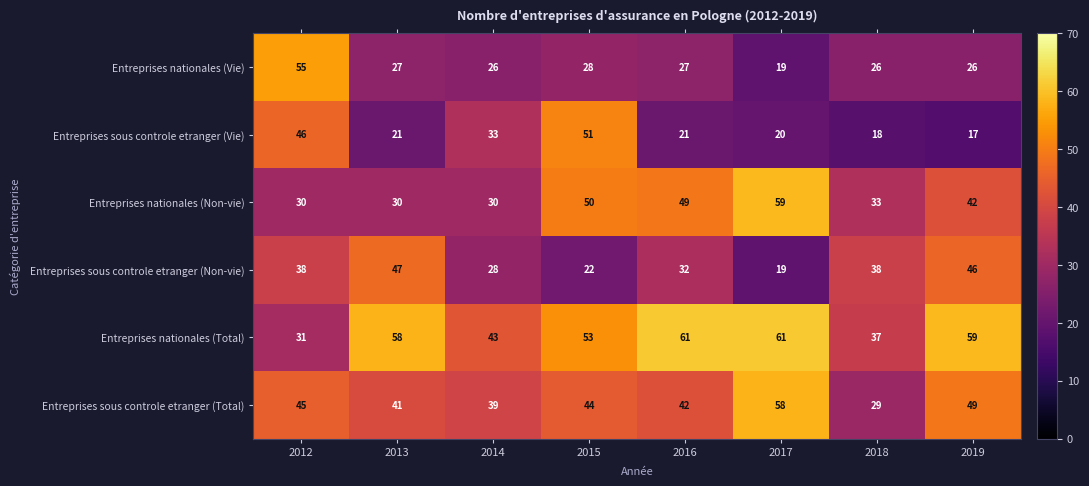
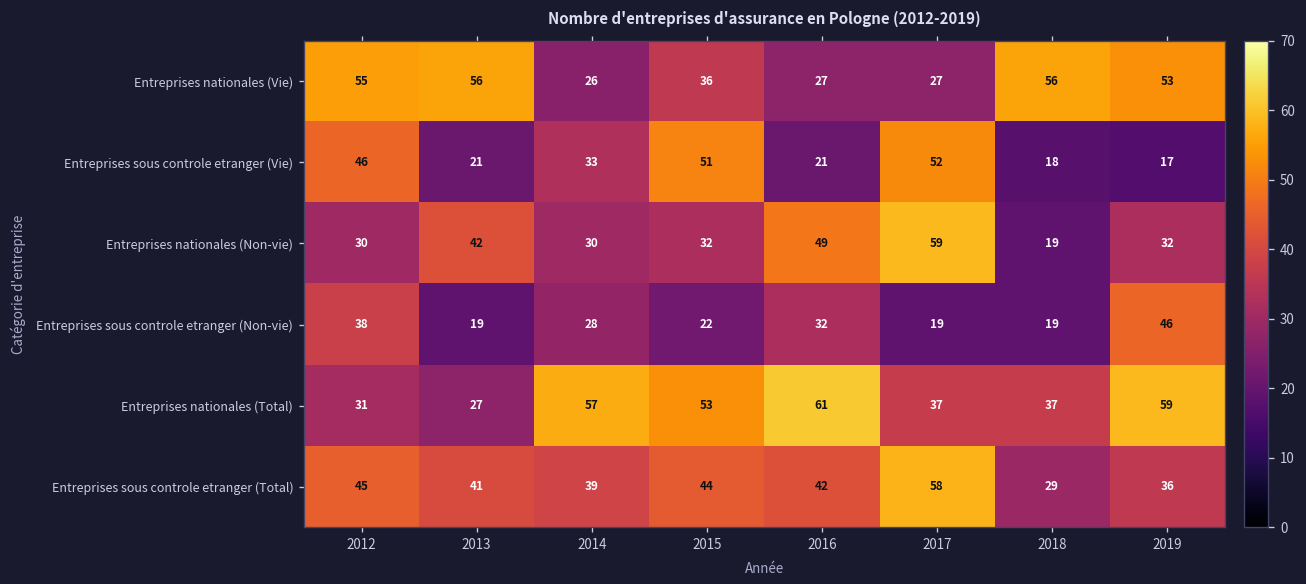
Entreprises nationales (Vie), 2013: 27 -> 56
Entreprises nationales (Vie), 2015: 28 -> 36
Entreprises nationales (Vie), 2017: 19 -> 27
Entreprises nationales (Vie), 2018: 26 -> 56
Entreprises nationales (Vie), 2019: 26 -> 53
Entreprises sous controle etranger (Vie), 2017: 20 -> 52
Entreprises nationales (Non-vie), 2013: 30 -> 42
Entreprises nationales (Non-vie), 2015: 50 -> 32
Entreprises nationales (Non-vie), 2018: 33 -> 19
Entreprises nationales (Non-vie), 2019: 42 -> 32
Entreprises sous controle etranger (Non-vie), 2013: 47 -> 19
Entreprises sous controle etranger (Non-vie), 2018: 38 -> 19
Entreprises nationales (Total), 2013: 58 -> 27
Entreprises nationales (Total), 2014: 43 -> 57
Entreprises nationales (Total), 2017: 61 -> 37
Entreprises sous controle etranger (Total), 2019: 49 -> 36
